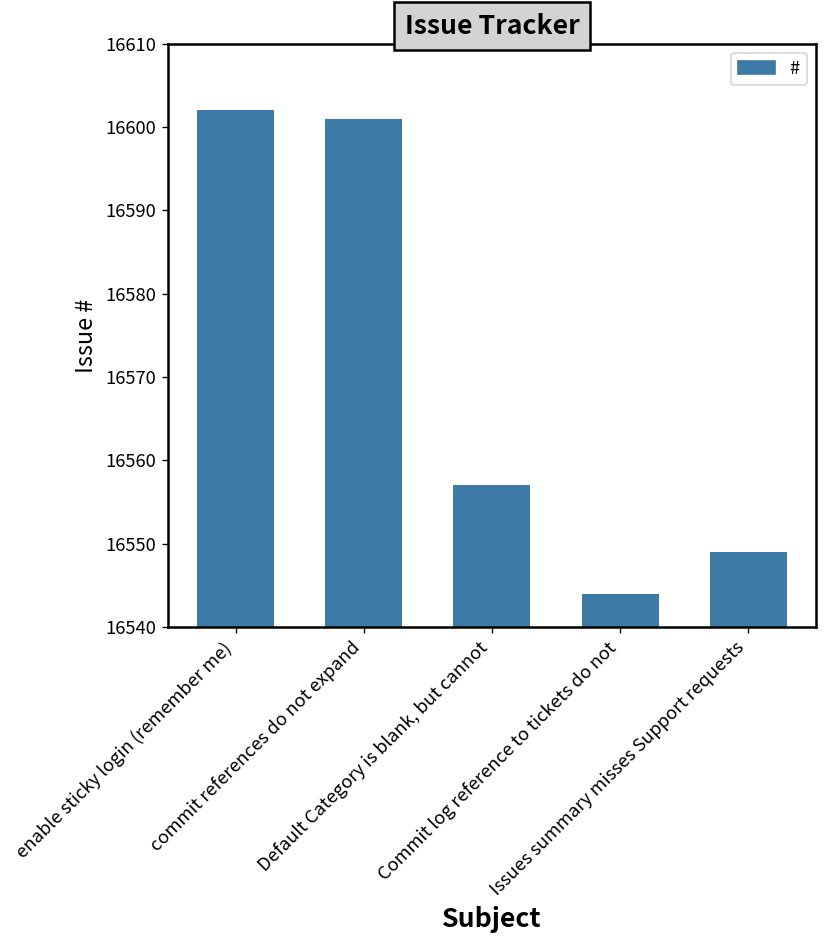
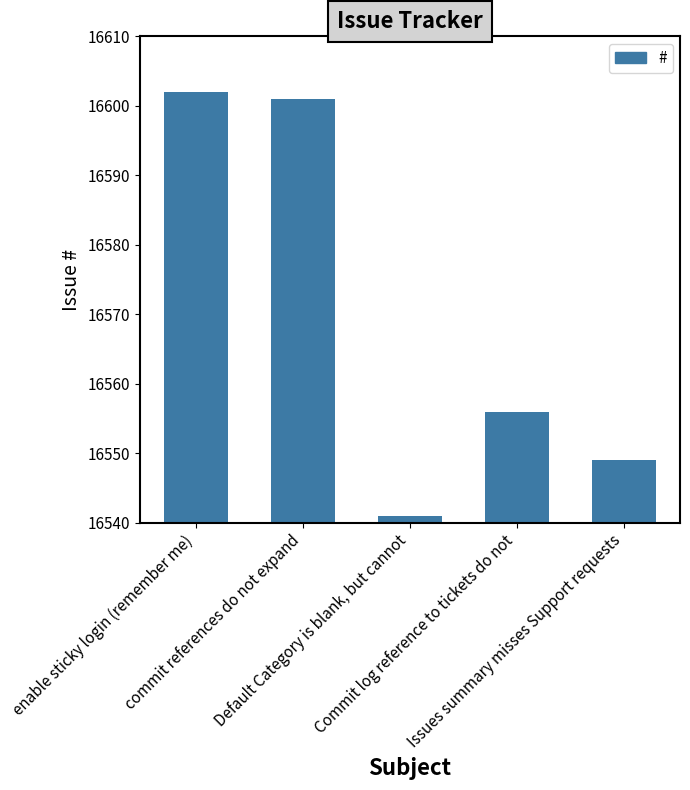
Default Category is blank, but cannot: 16557 -> 16541
Commit log reference to tickets do not: 16544 -> 16556
